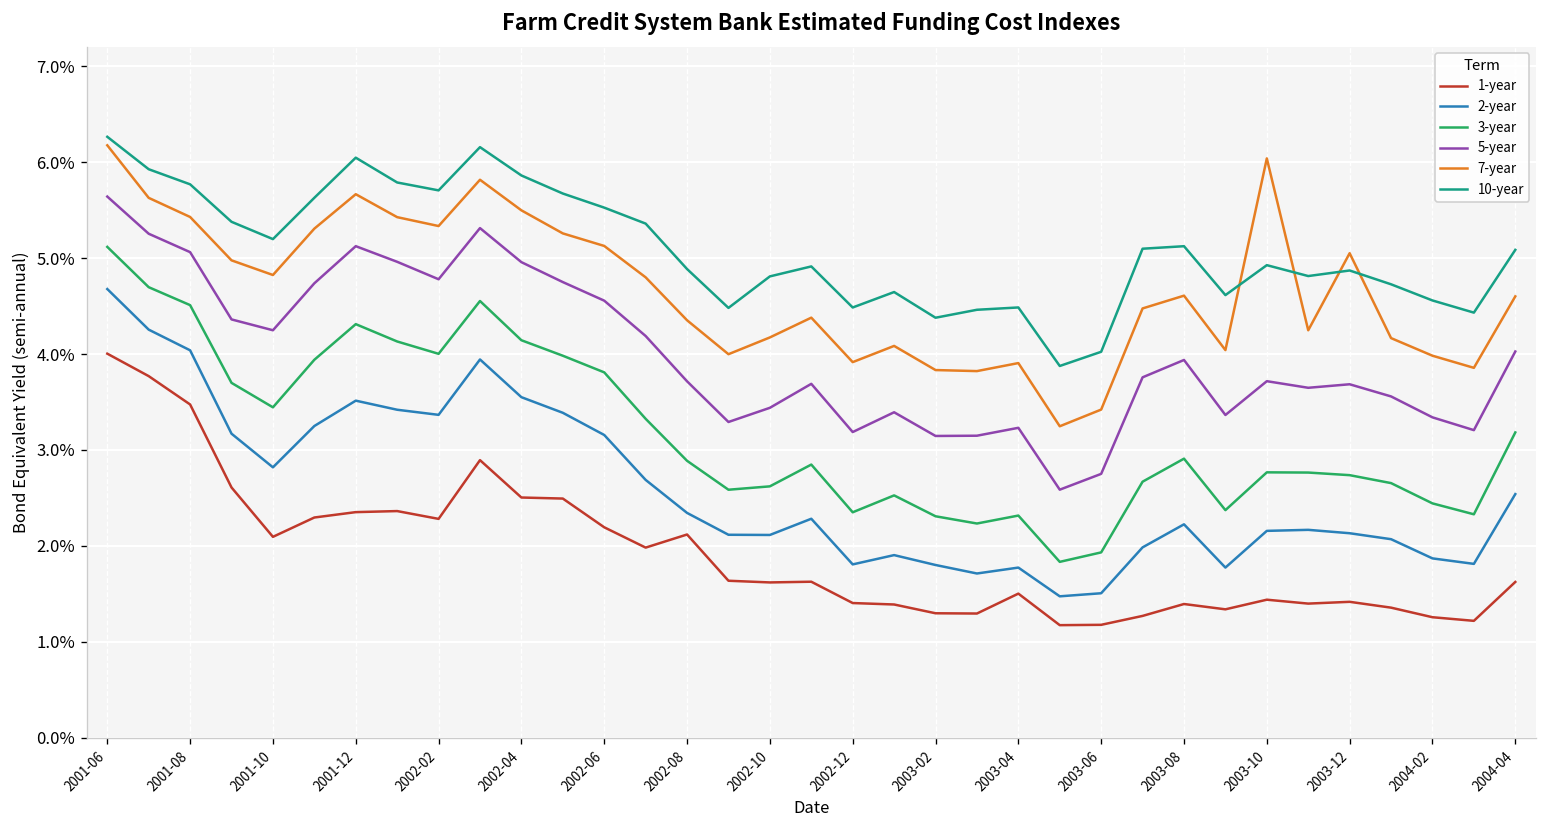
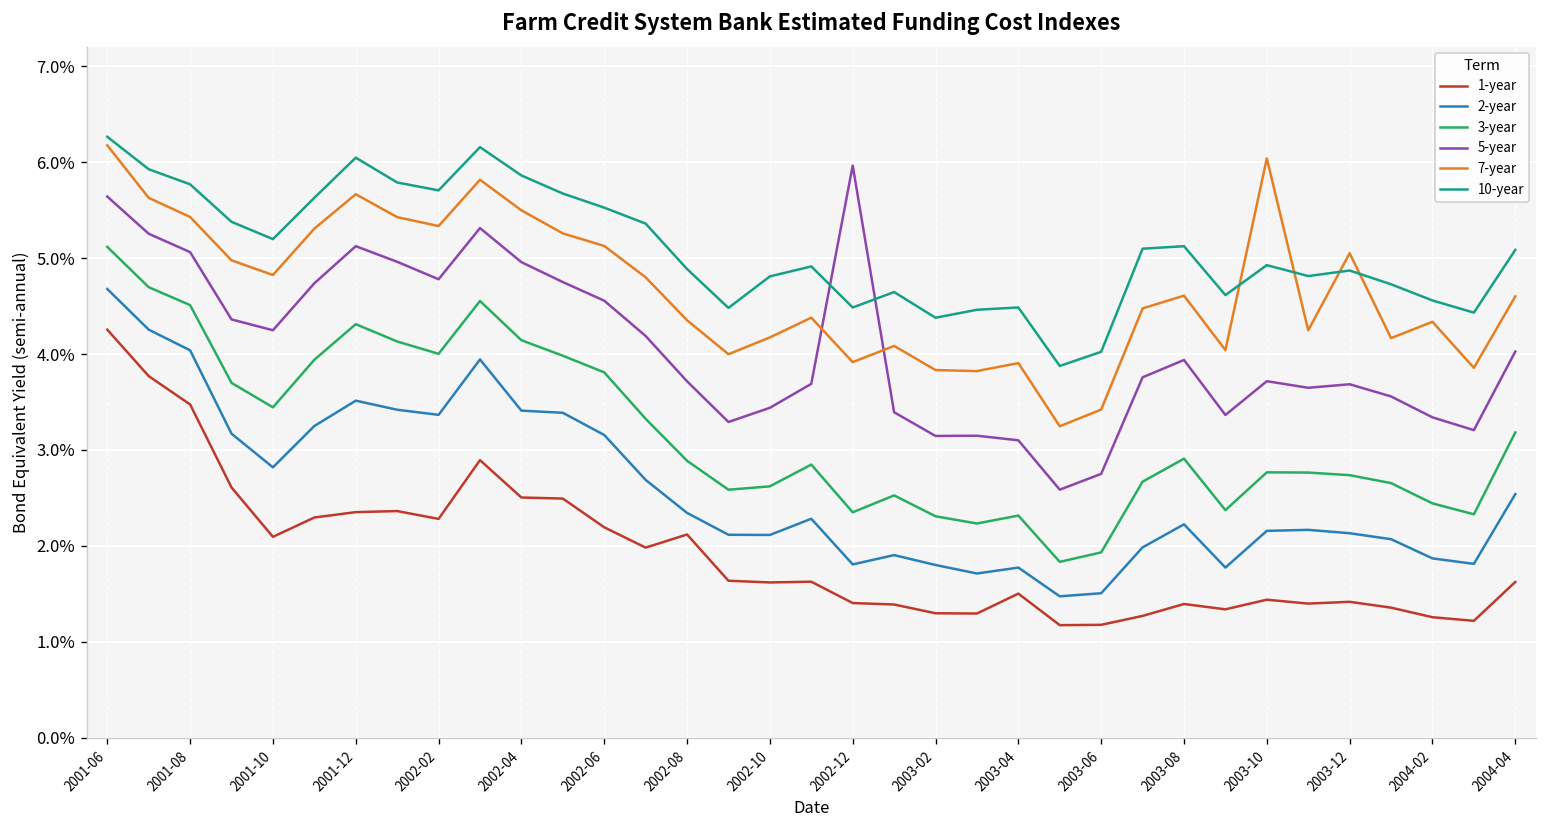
1-year, 2001-06: 4.0% -> 4.3%
2-year, 2002-04: 3.5% -> 3.4%
5-year, 2002-12: 3.2% -> 6.0%
5-year, 2003-04: 3.2% -> 3.1%
7-year, 2004-02: 4.0% -> 4.3%
